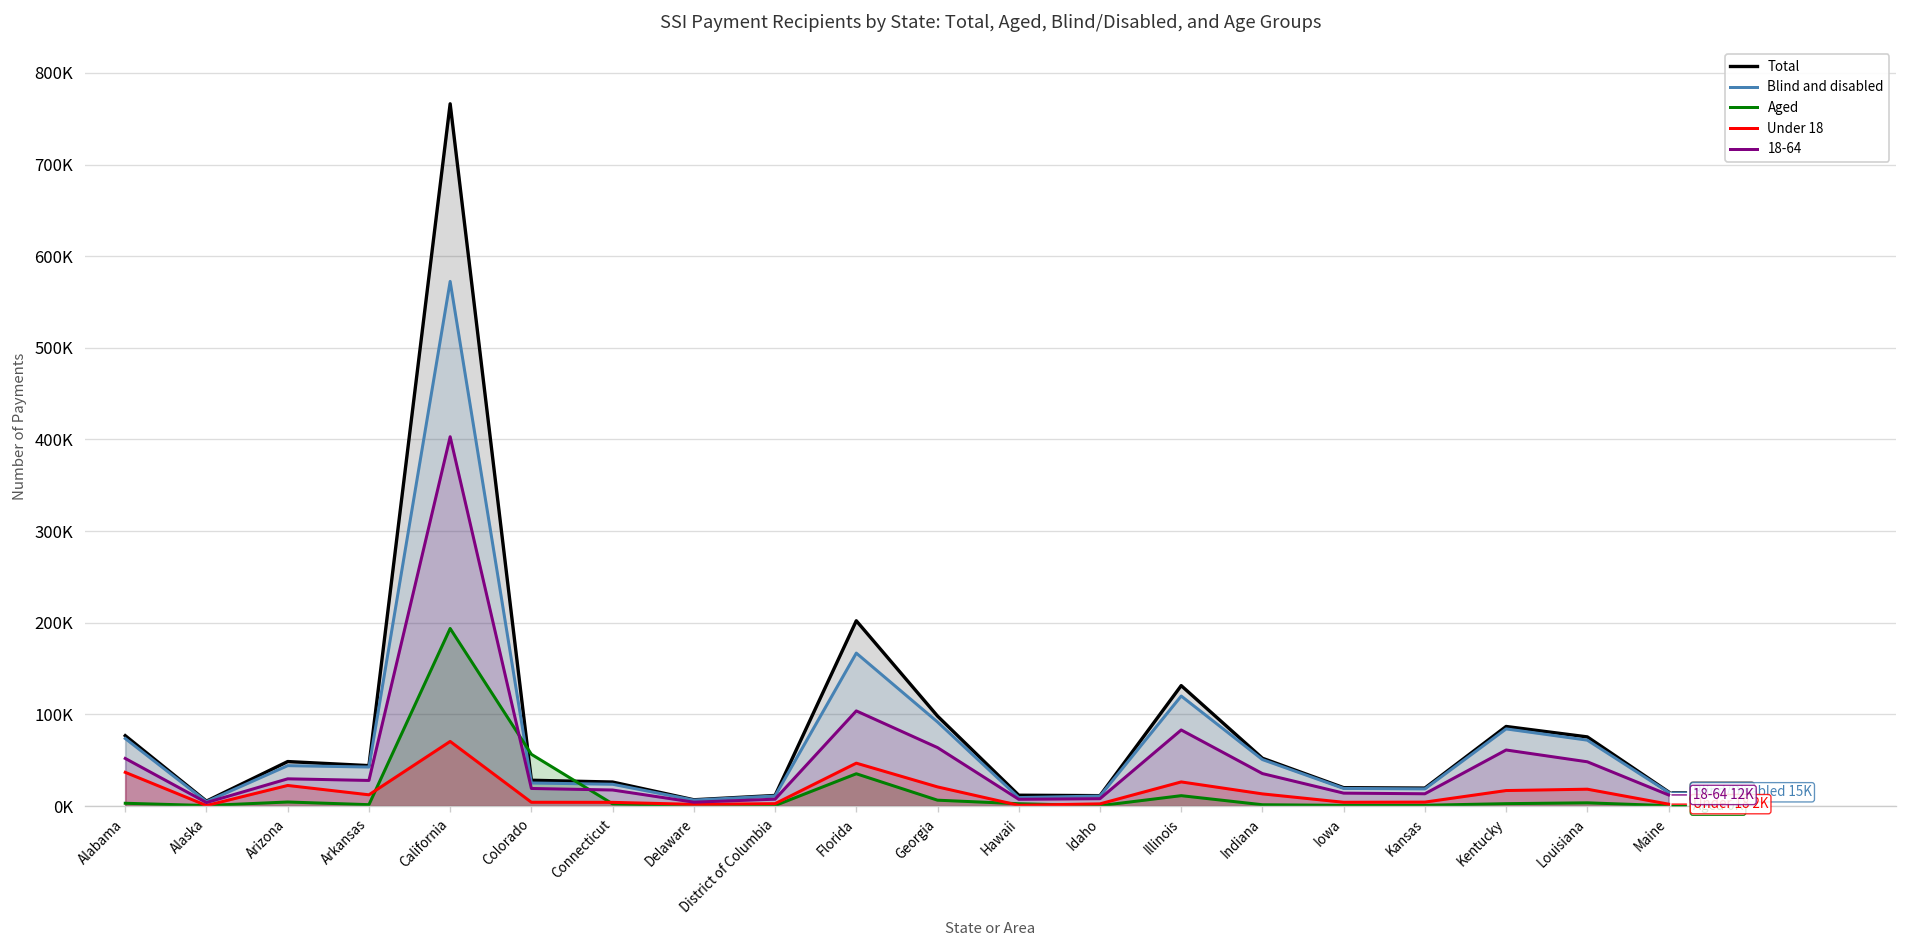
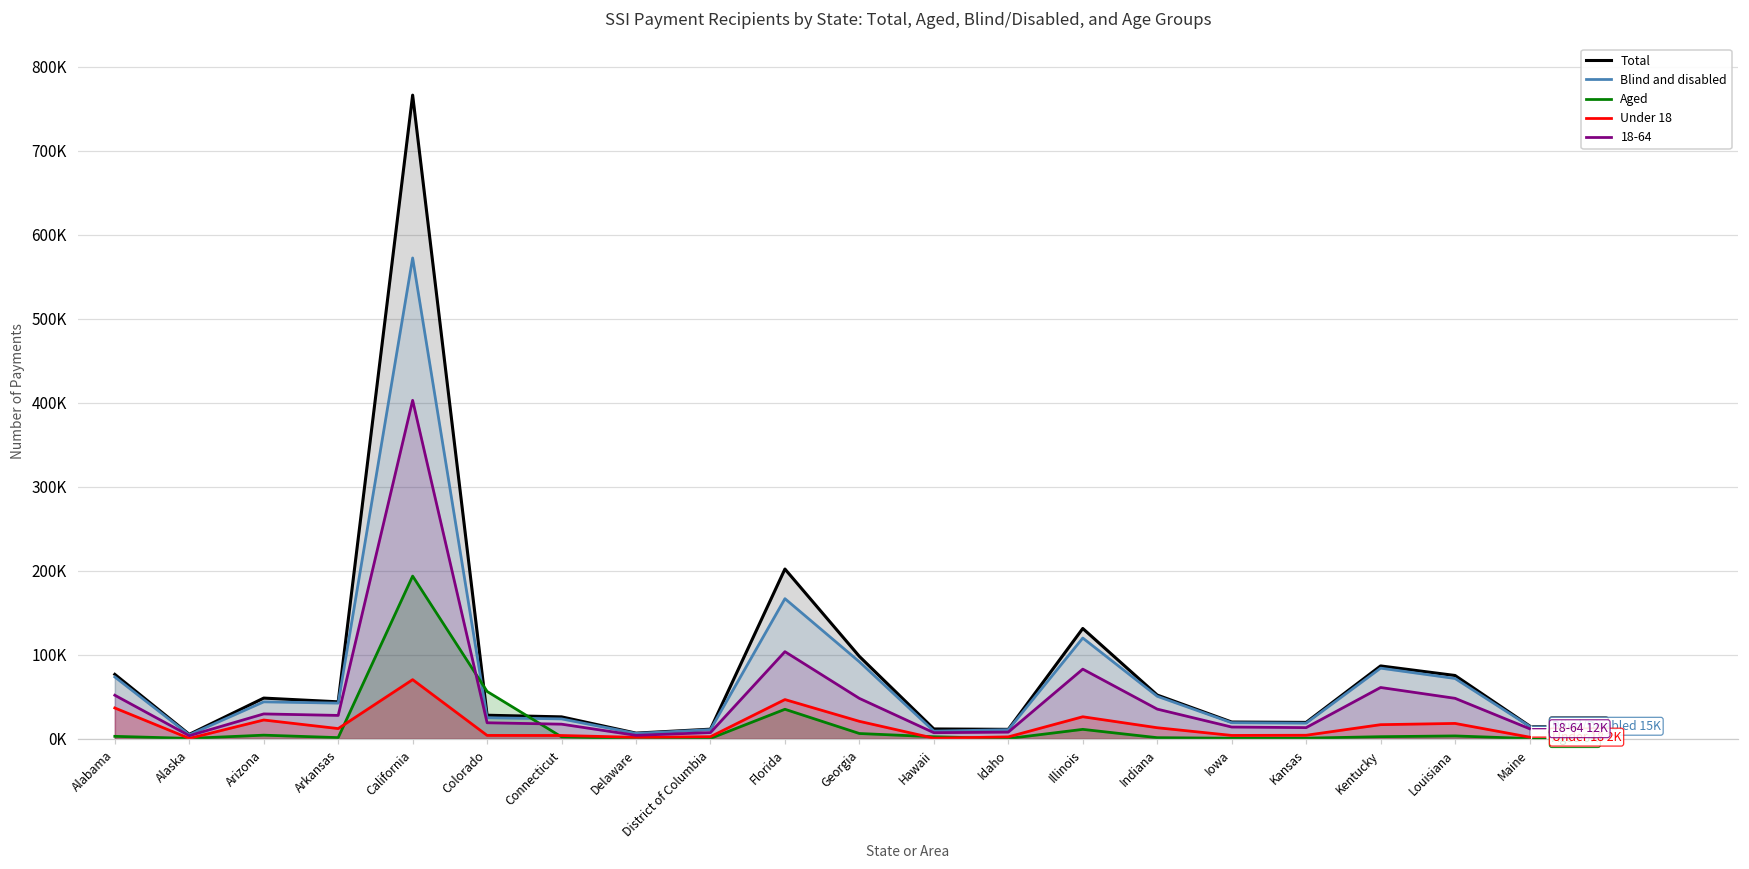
18-64, Georgia: 60000 -> 50000
